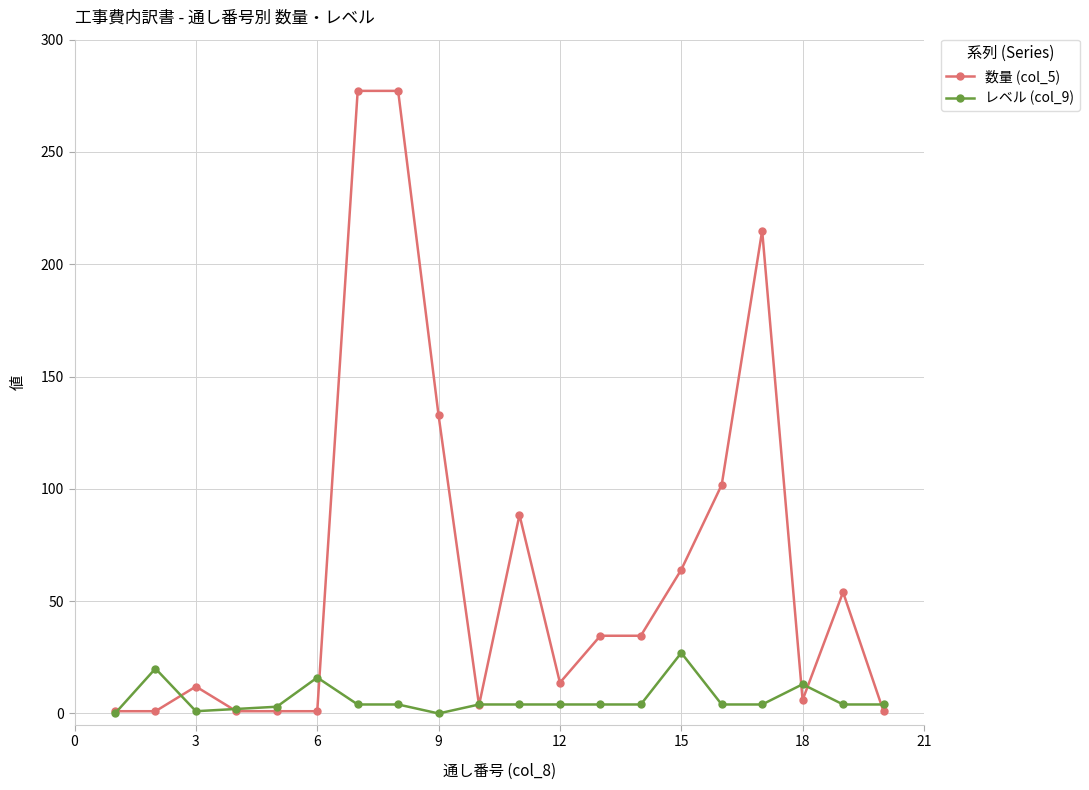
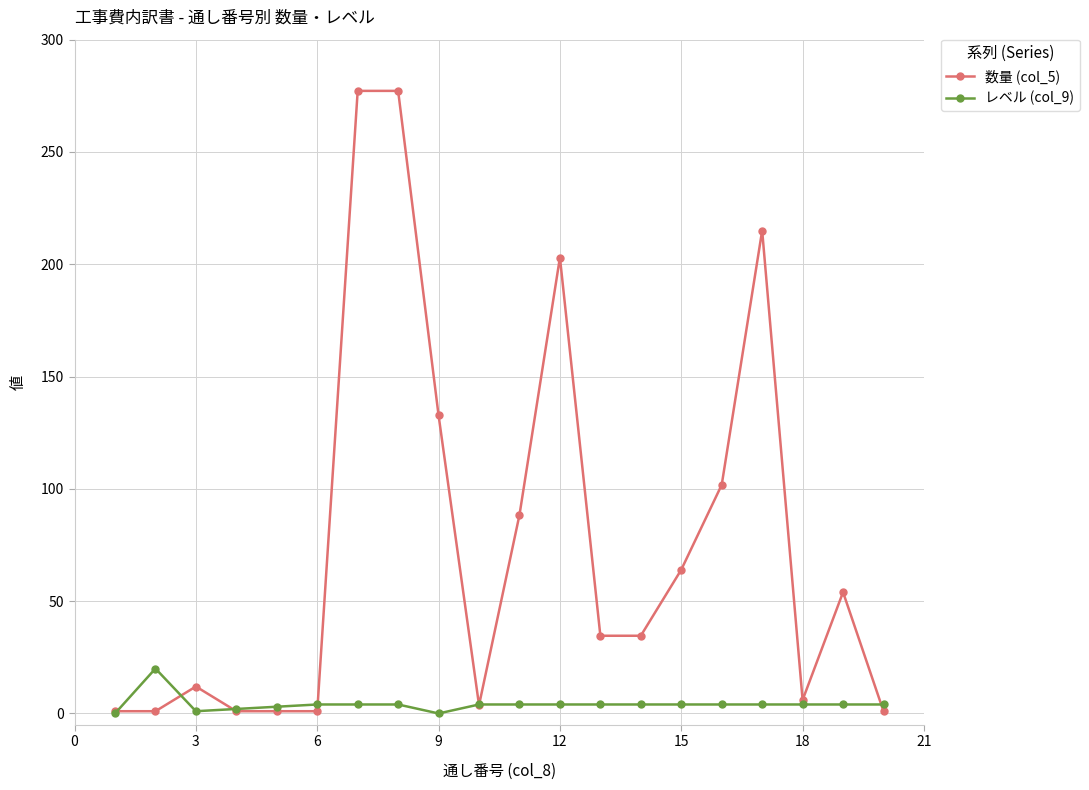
レベル (col_9), 6: 16 -> 4
数量 (col_5), 12: 14 -> 203
レベル (col_9), 15: 27 -> 4
レベル (col_9), 18: 13 -> 4
